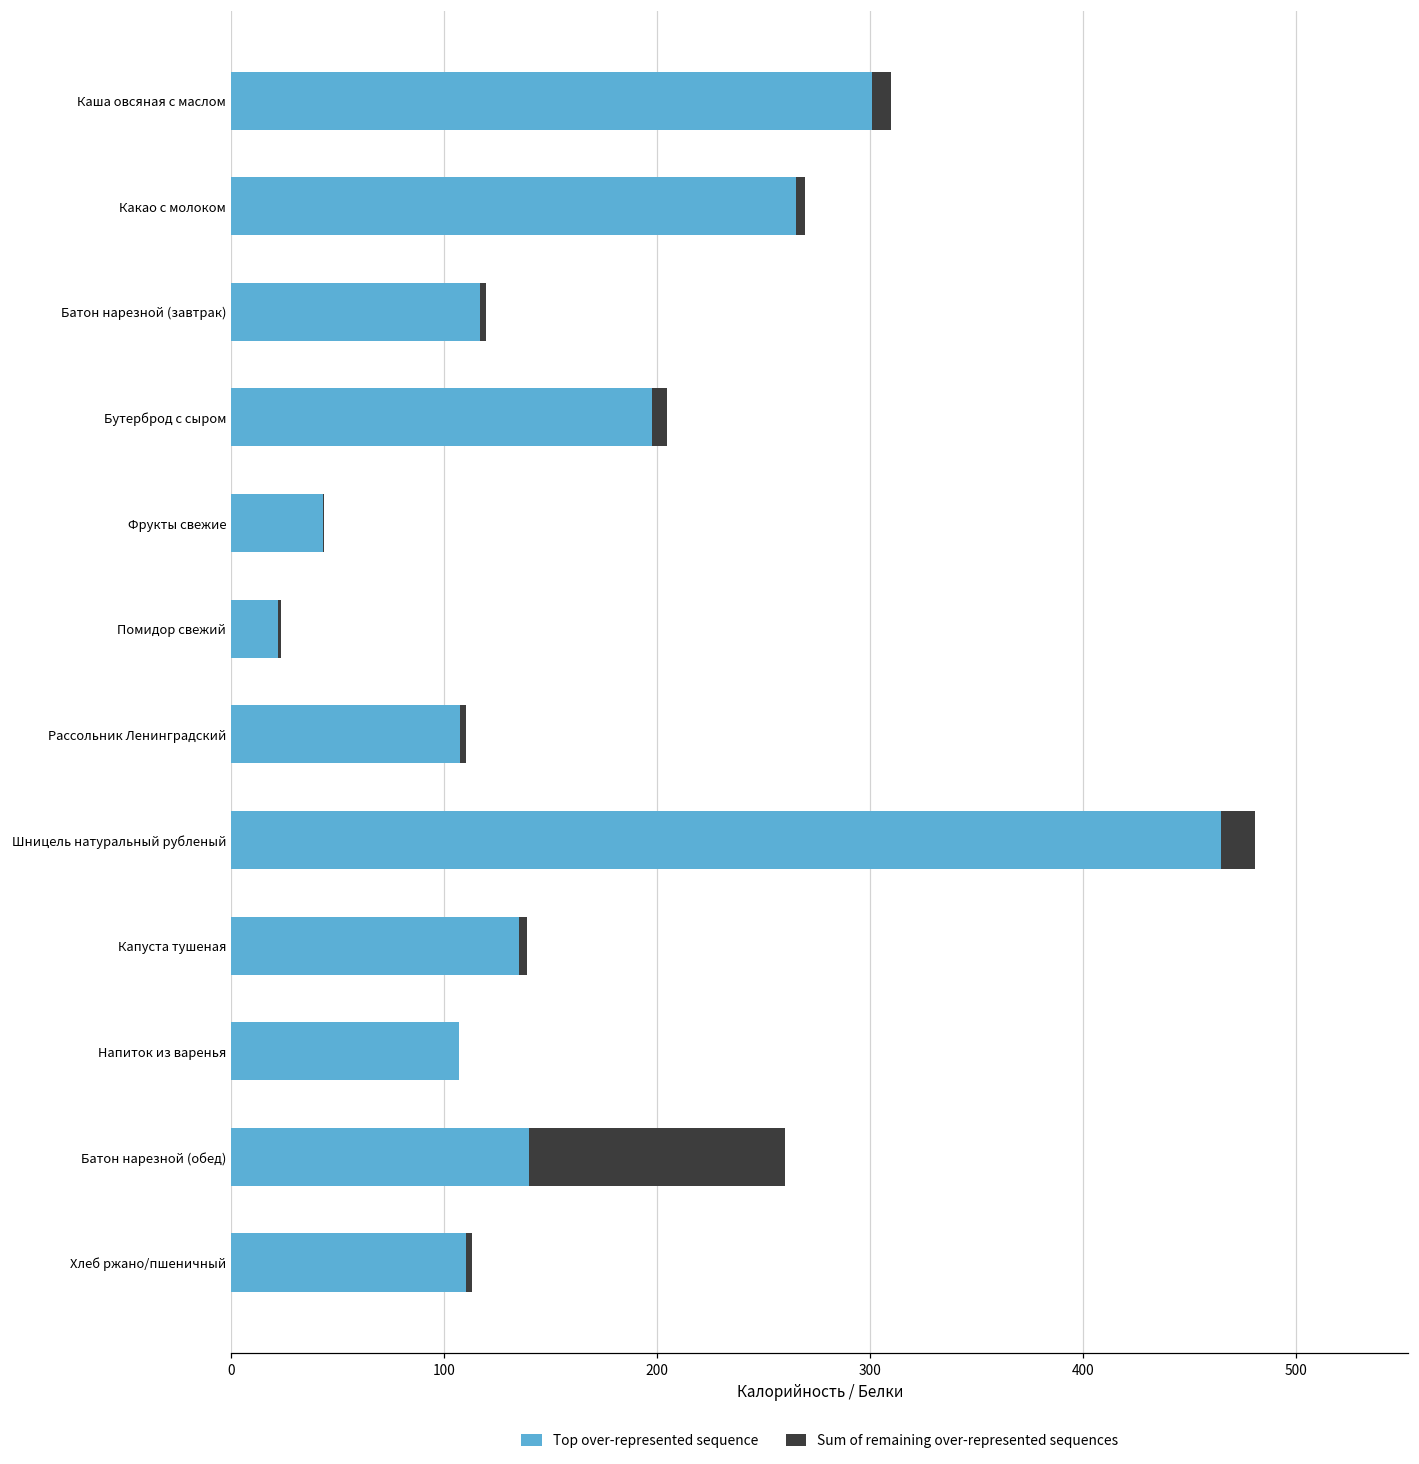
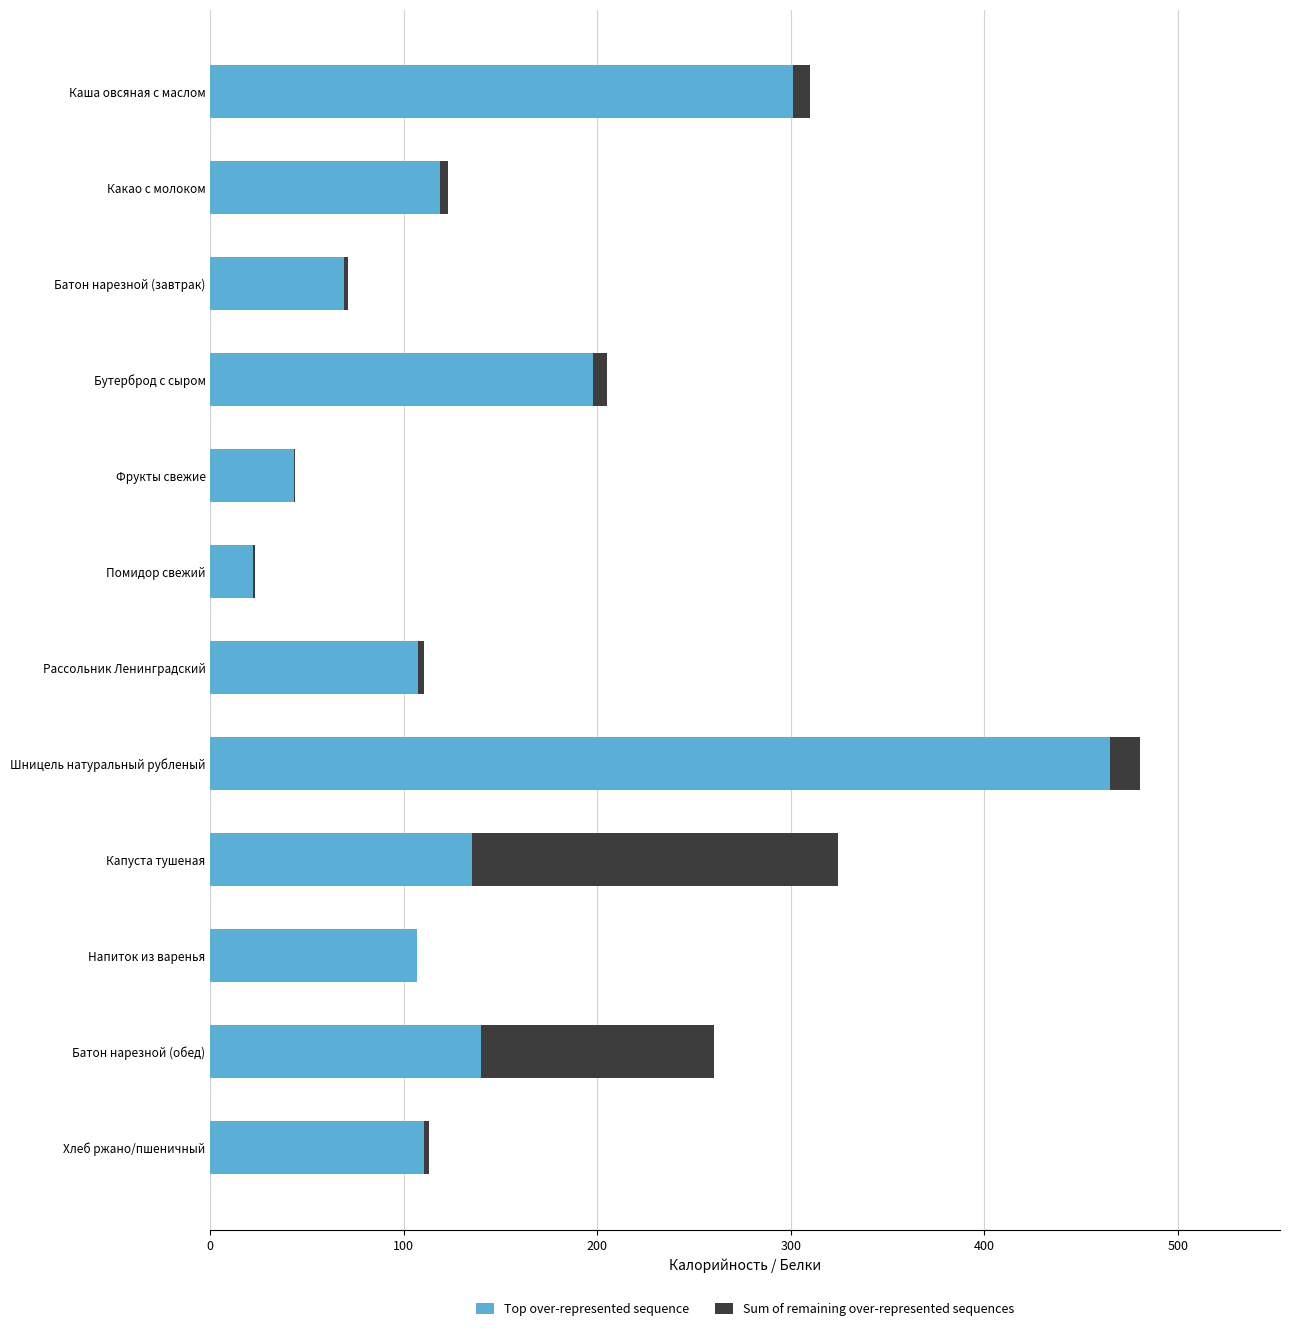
Top over-represented sequence, Какао с молоком: 265 -> 119
Top over-represented sequence, Батон нарезной (завтрак): 117 -> 69
Sum of remaining over-represented sequences, Капуста тушеная: 4 -> 189
